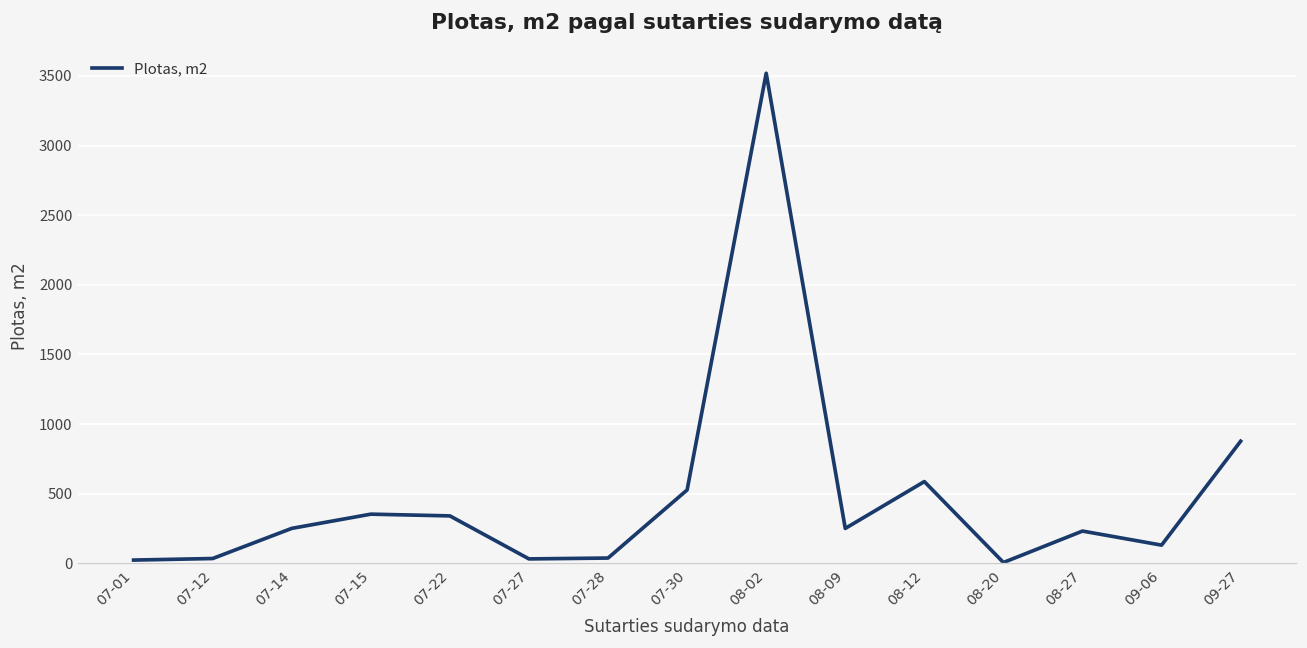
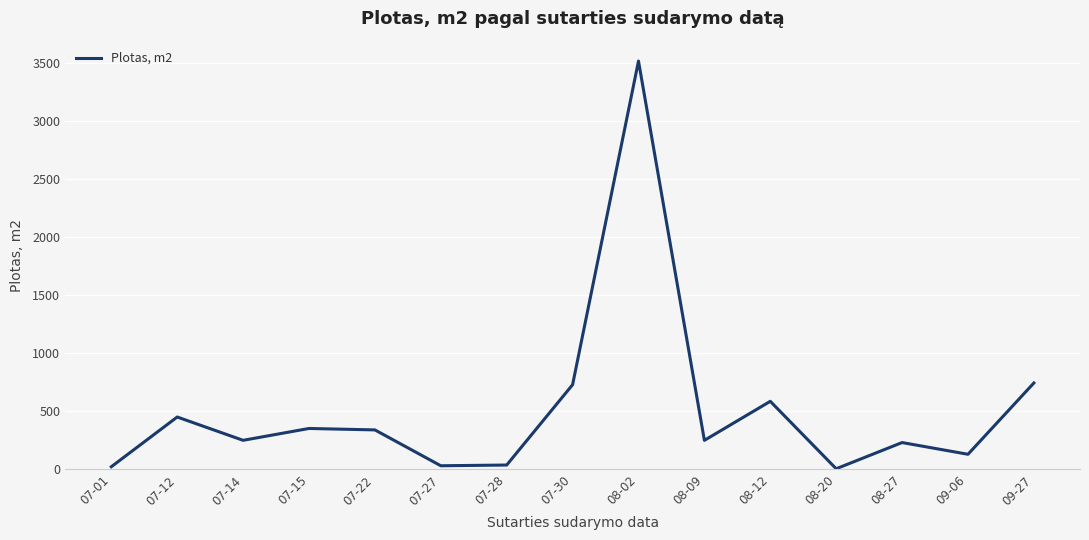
07-12: 30 -> 450
07-30: 530 -> 730
09-27: 880 -> 740
